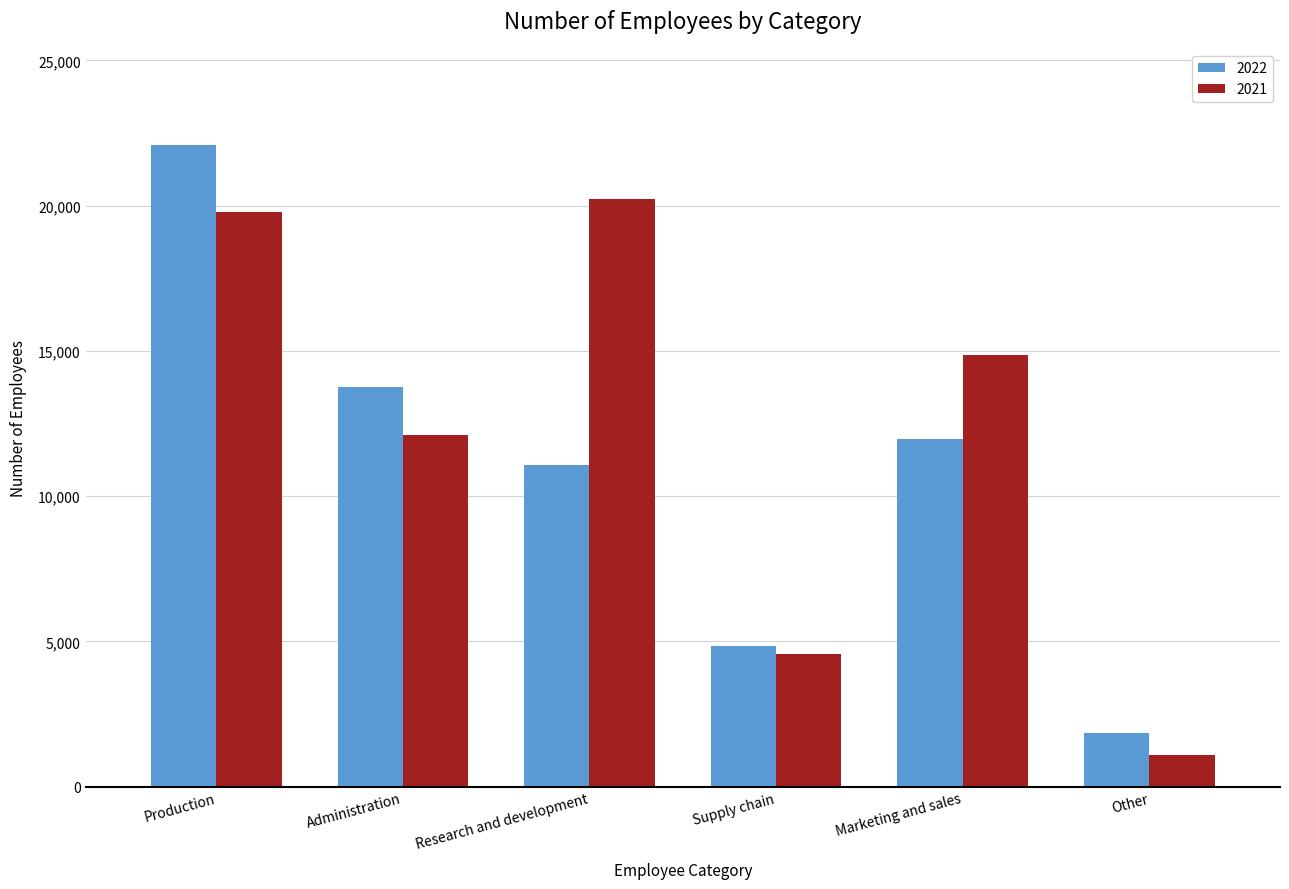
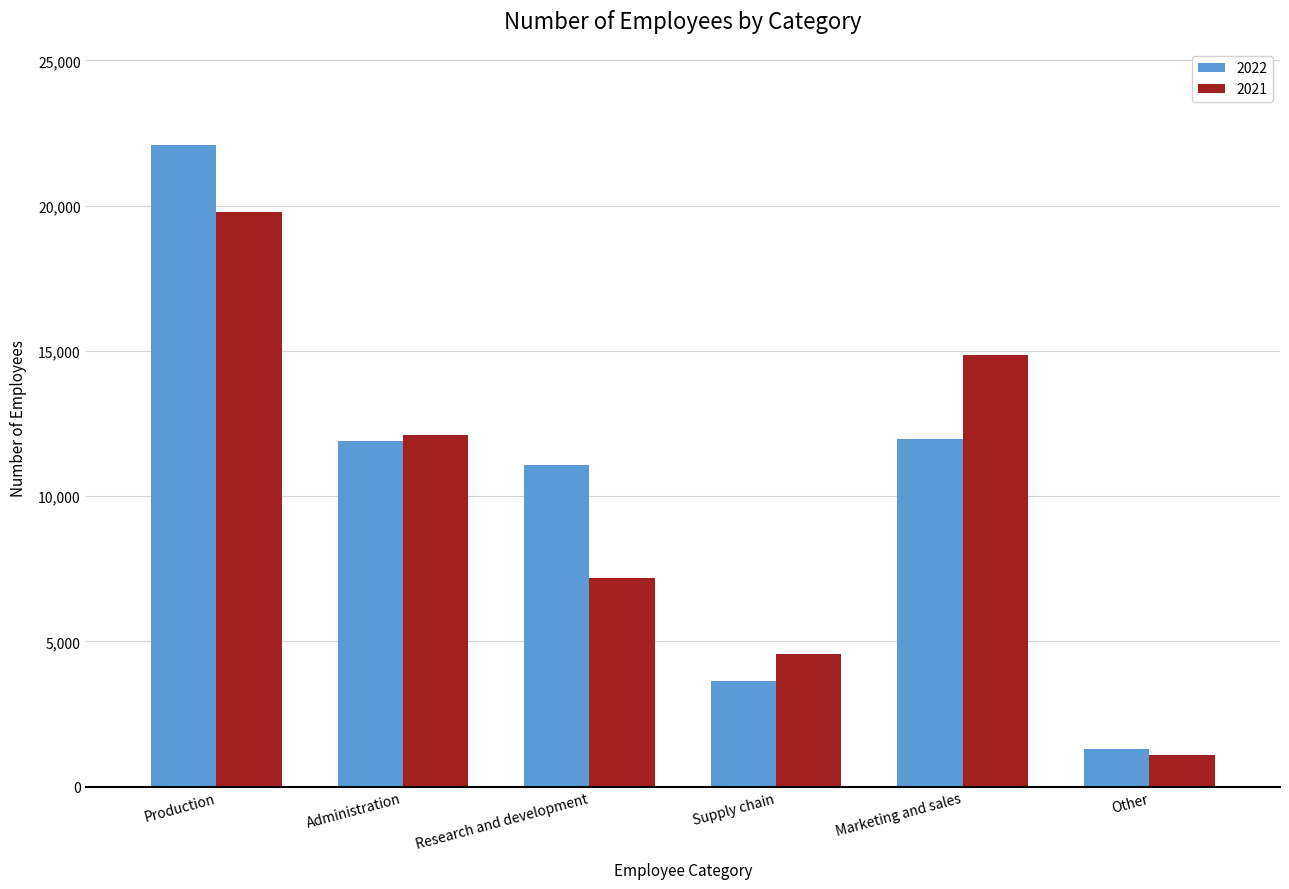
2022, Administration: 13,800 -> 11,900
2021, Research and development: 20,200 -> 7,200
2022, Supply chain: 4,900 -> 3,600
2022, Other: 1,800 -> 1,300
